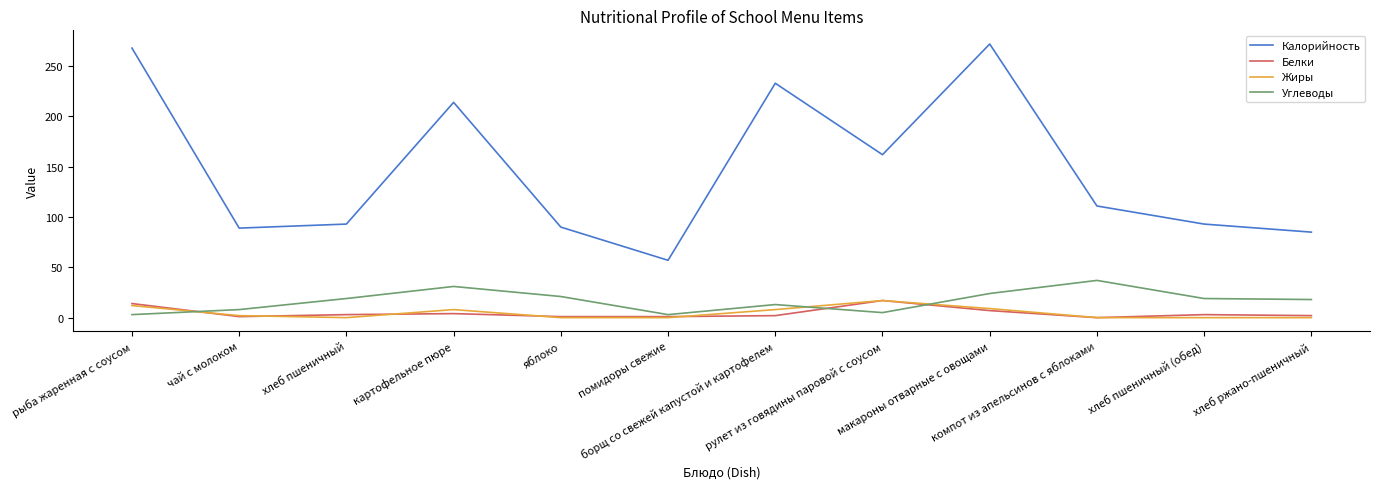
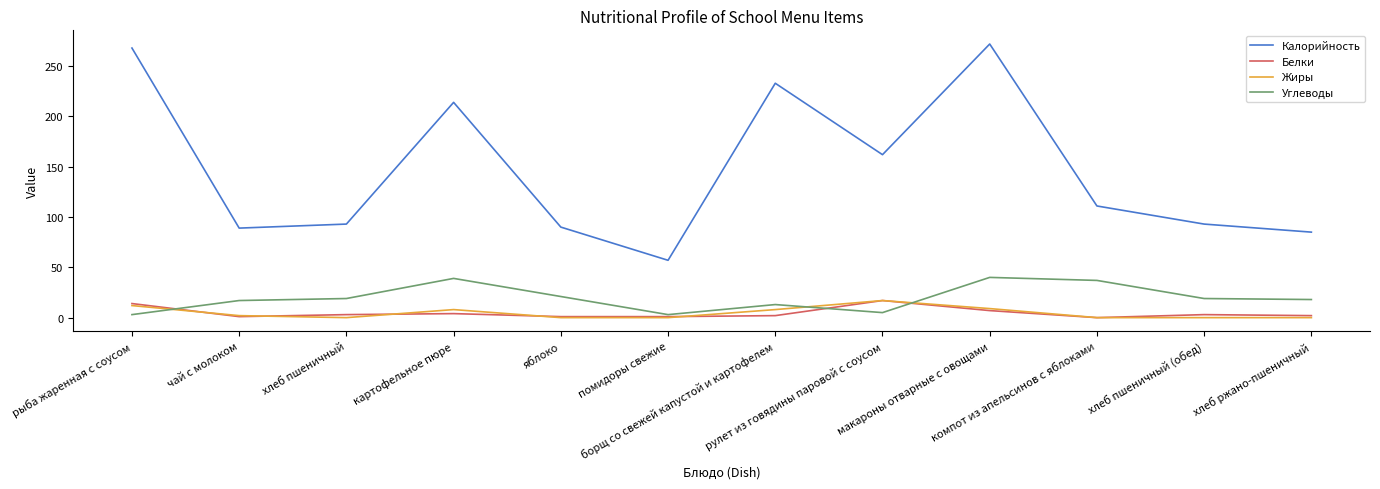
Углеводы, чай с молоком: 8 -> 17
Углеводы, картофельное пюре: 31 -> 39
Углеводы, макароны отварные с овощами: 24 -> 40
